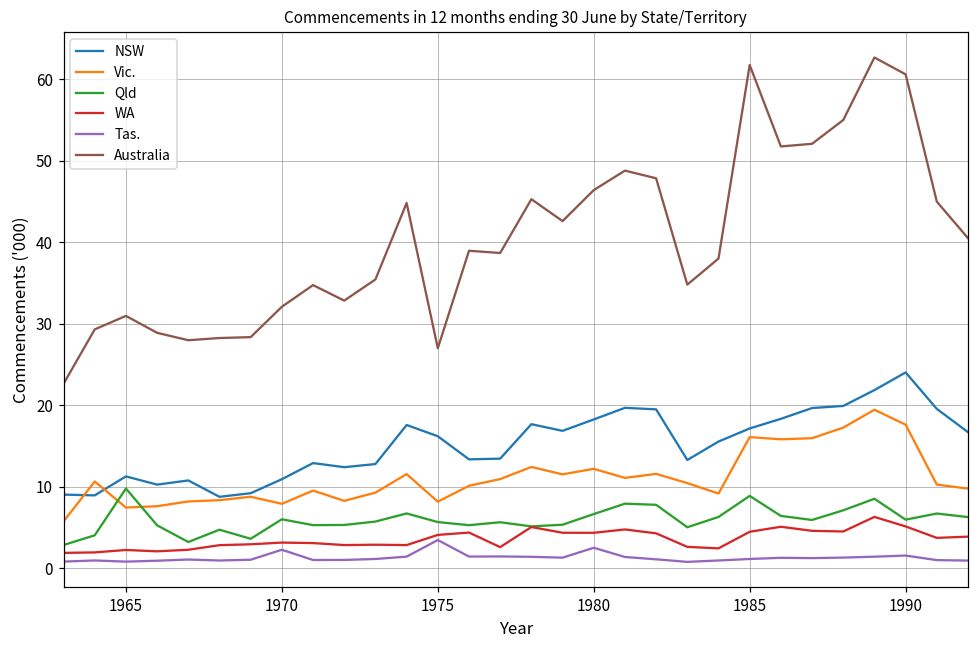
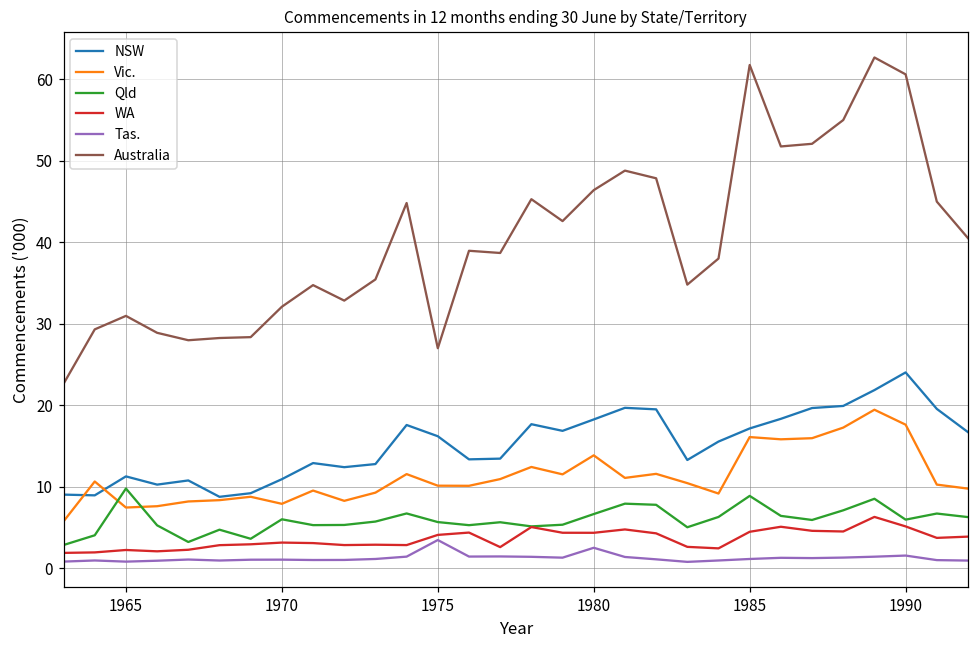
Tas., 1970: 2 -> 1
Vic., 1975: 8 -> 10
Vic., 1980: 12 -> 14
